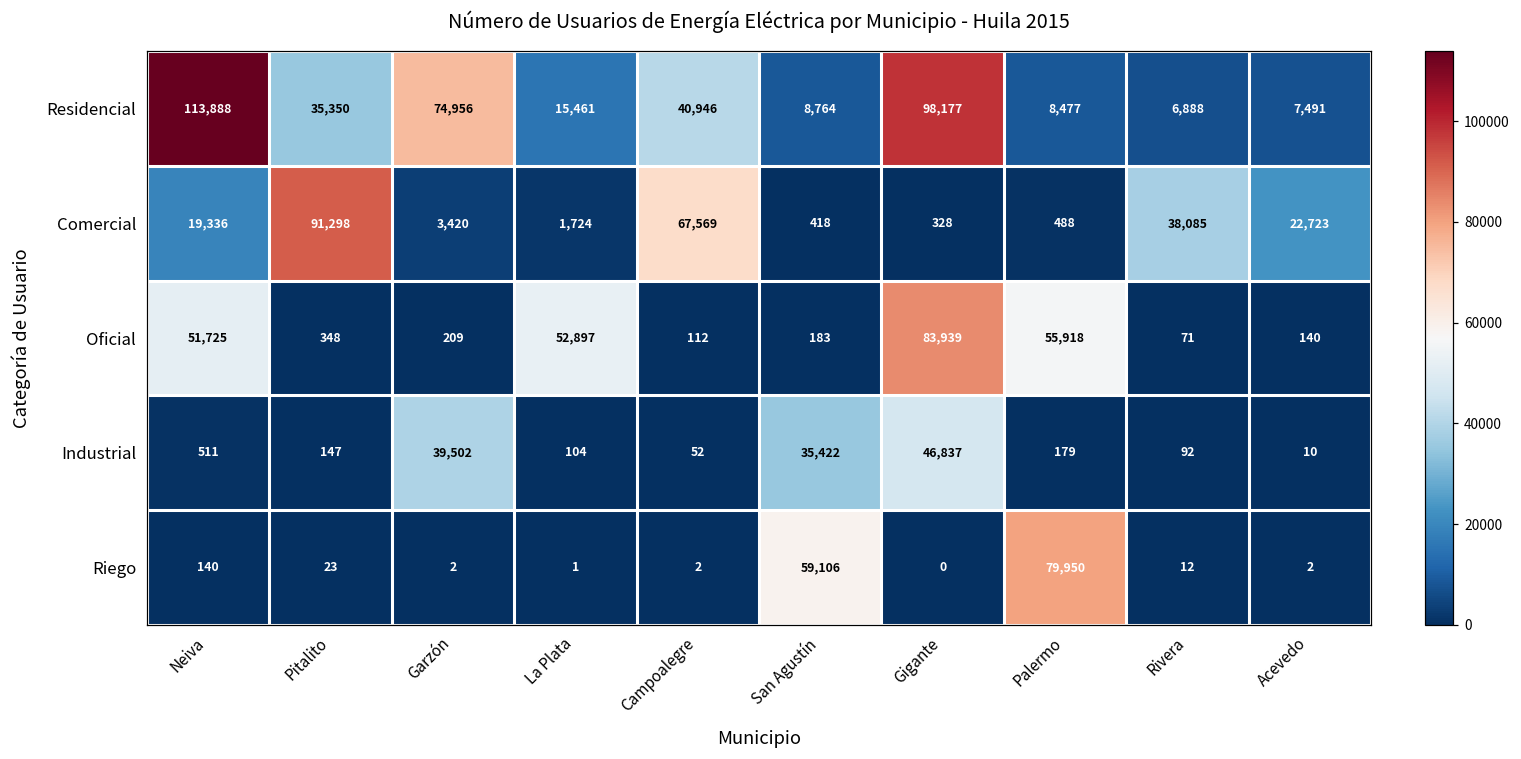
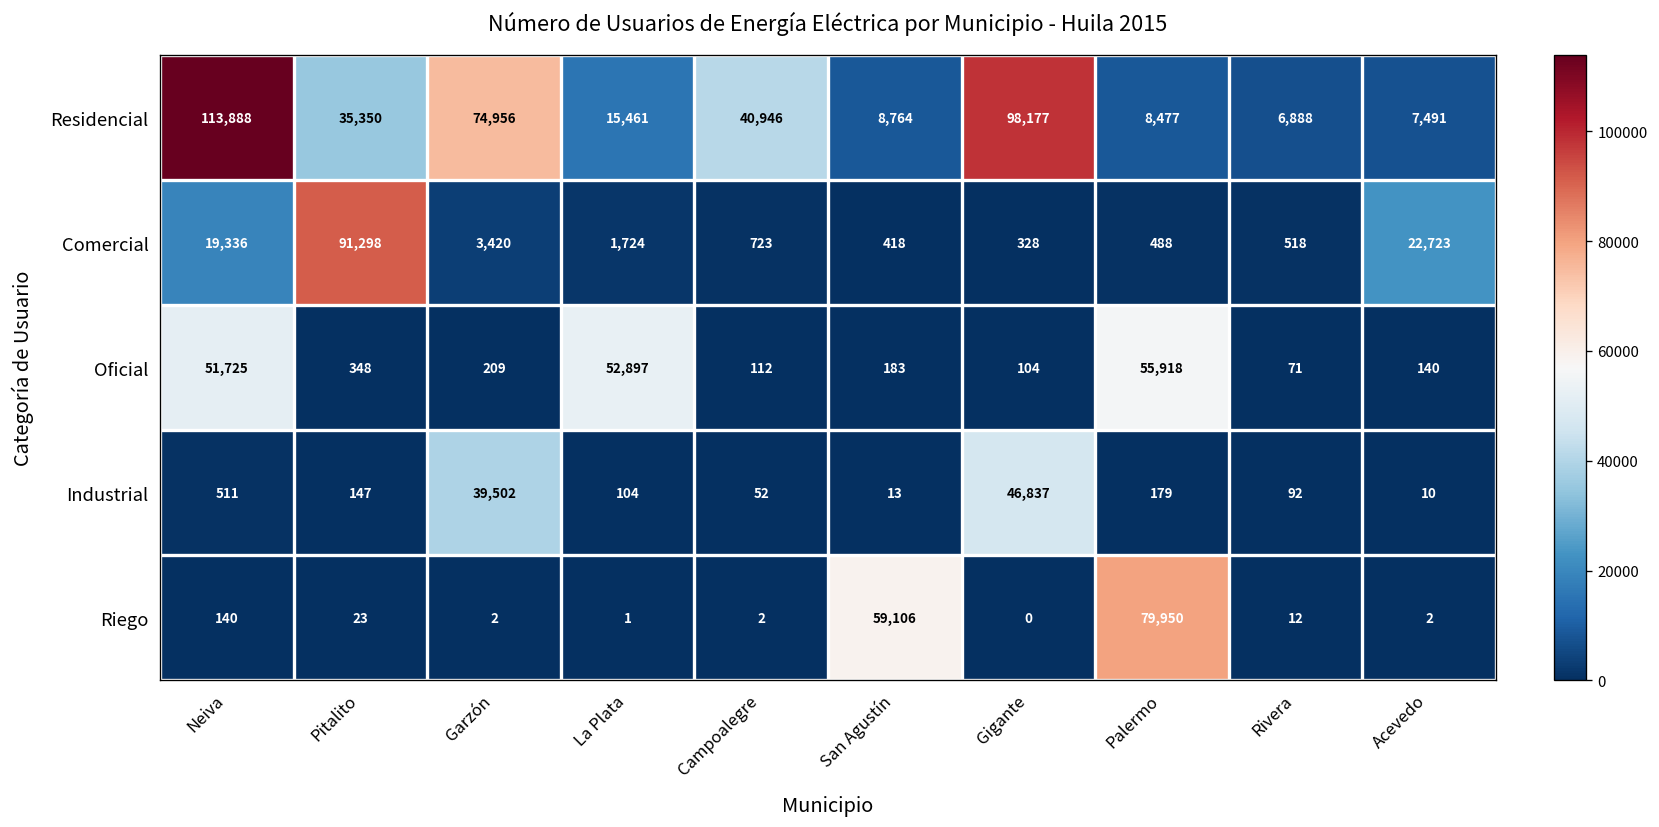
Comercial, Campoalegre: 67,569 -> 723
Comercial, Rivera: 38,085 -> 518
Oficial, Gigante: 83,939 -> 104
Industrial, San Agustín: 35,422 -> 13
